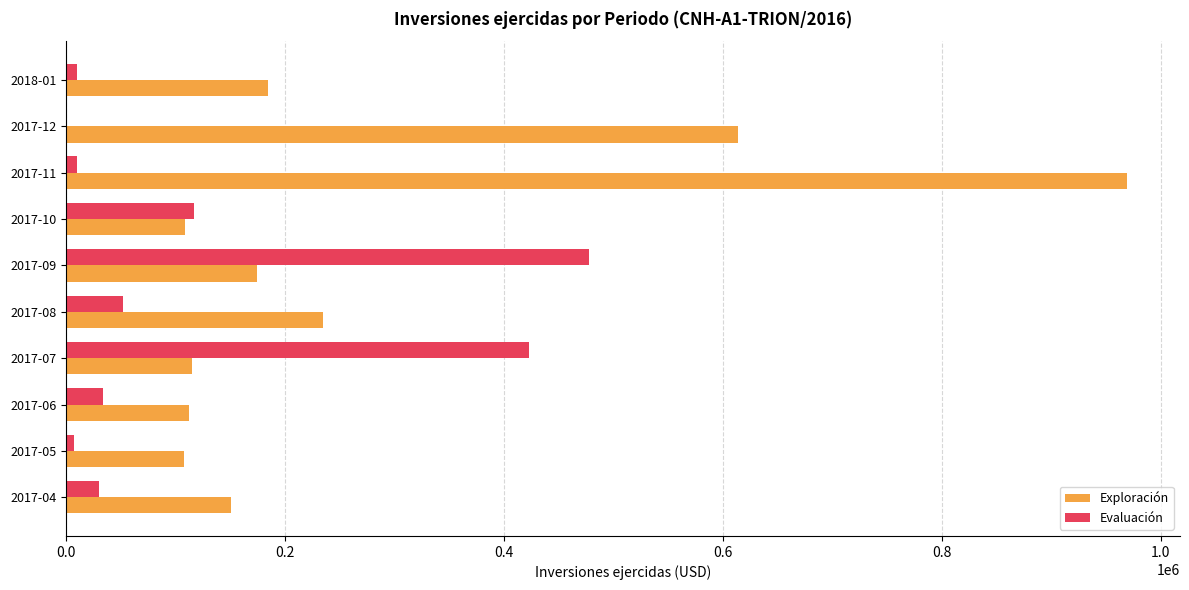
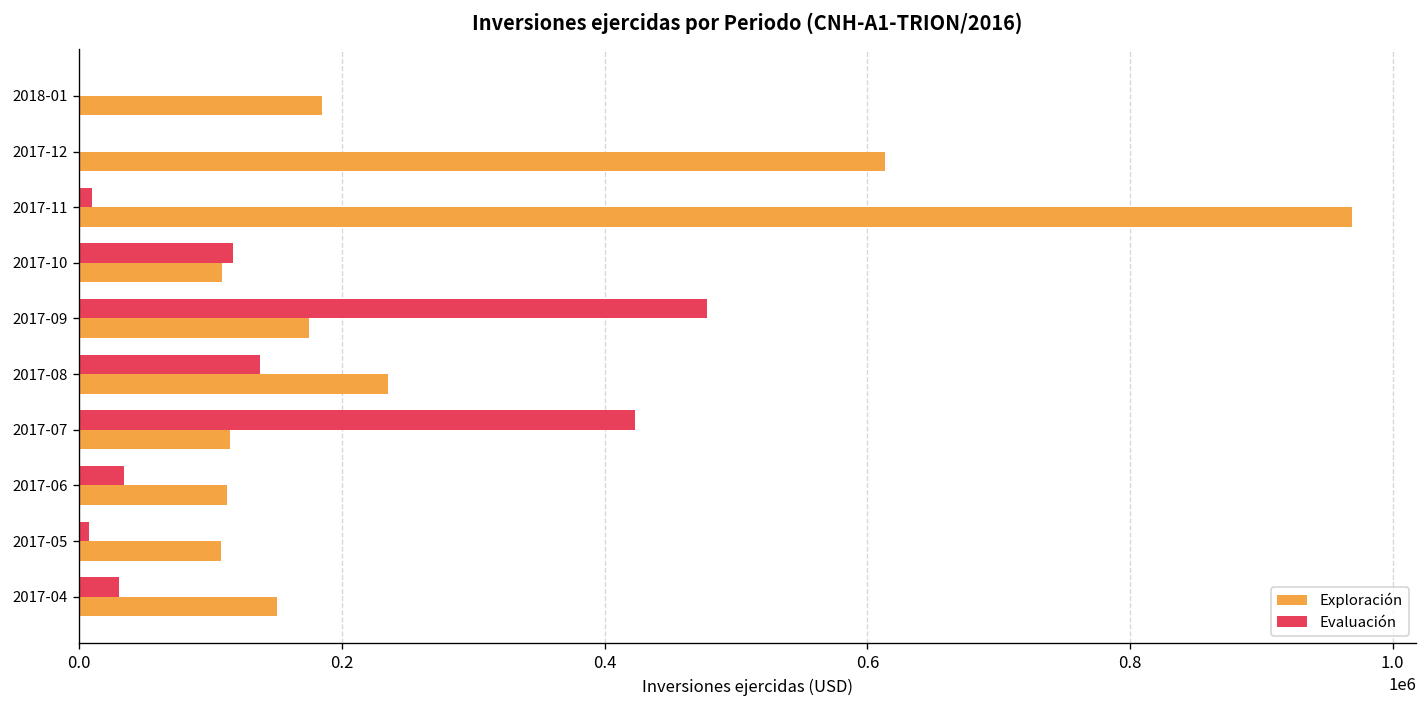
Evaluación, 2018-01: 10000 -> 0
Evaluación, 2017-08: 52000 -> 138000
